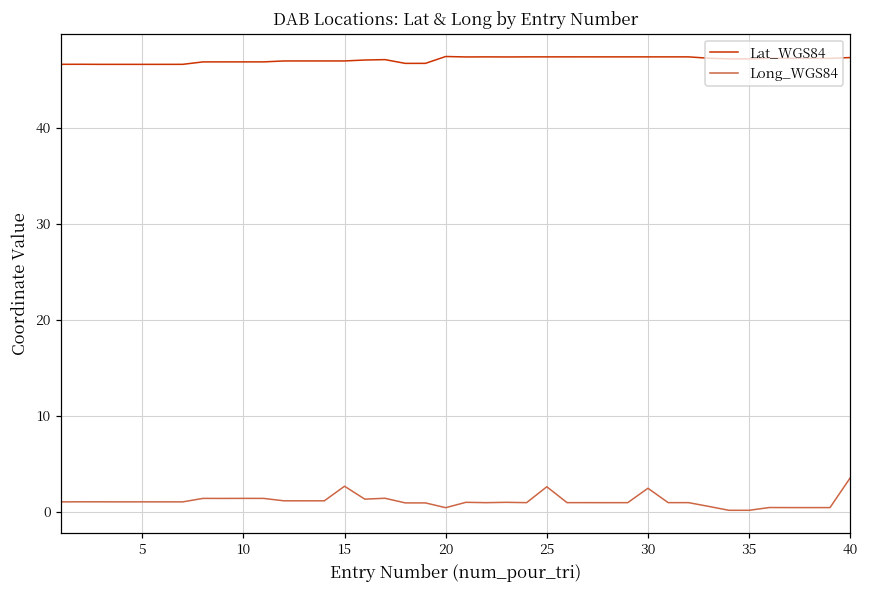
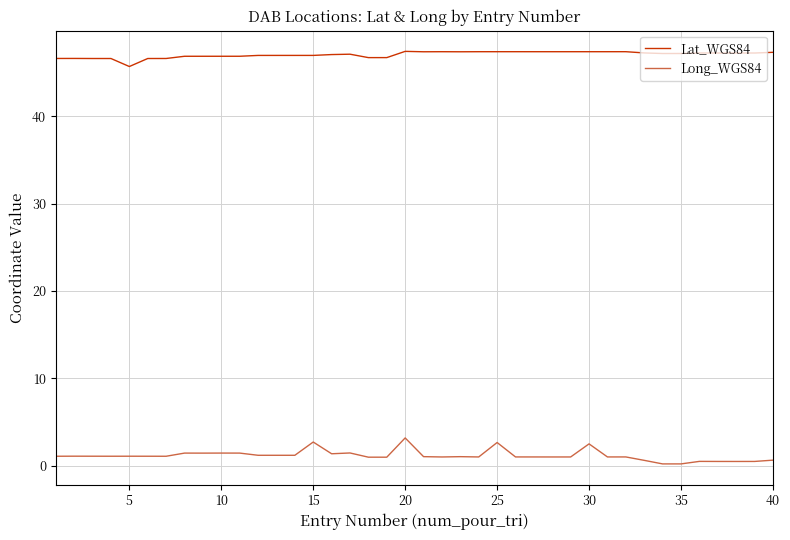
Lat_WGS84, 5: 47 -> 46
Long_WGS84, 20: 0 -> 3
Long_WGS84, 40: 4 -> 1
